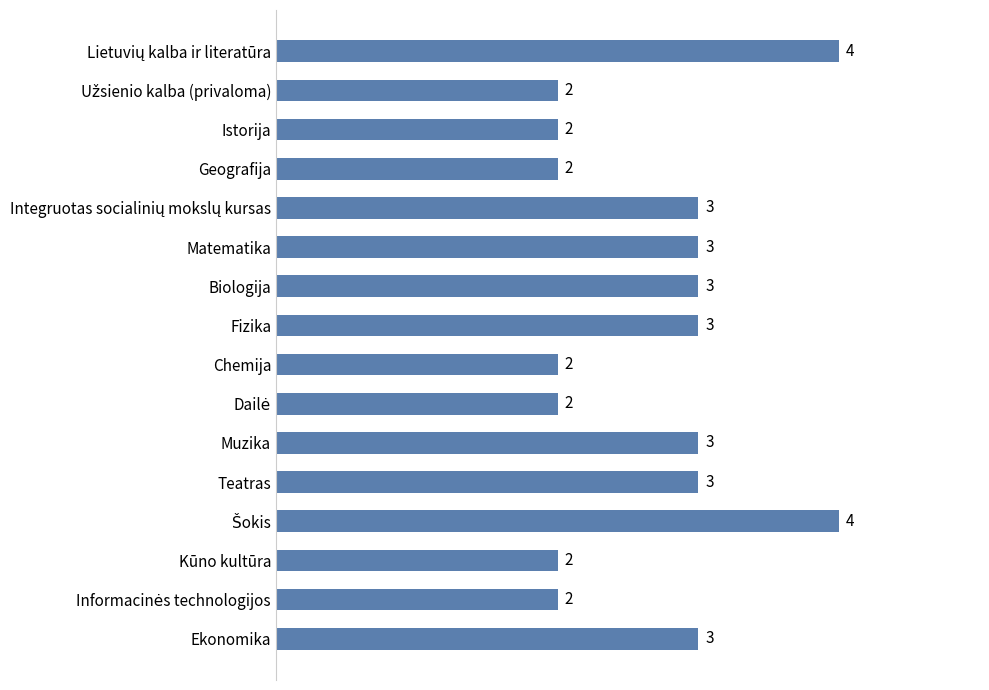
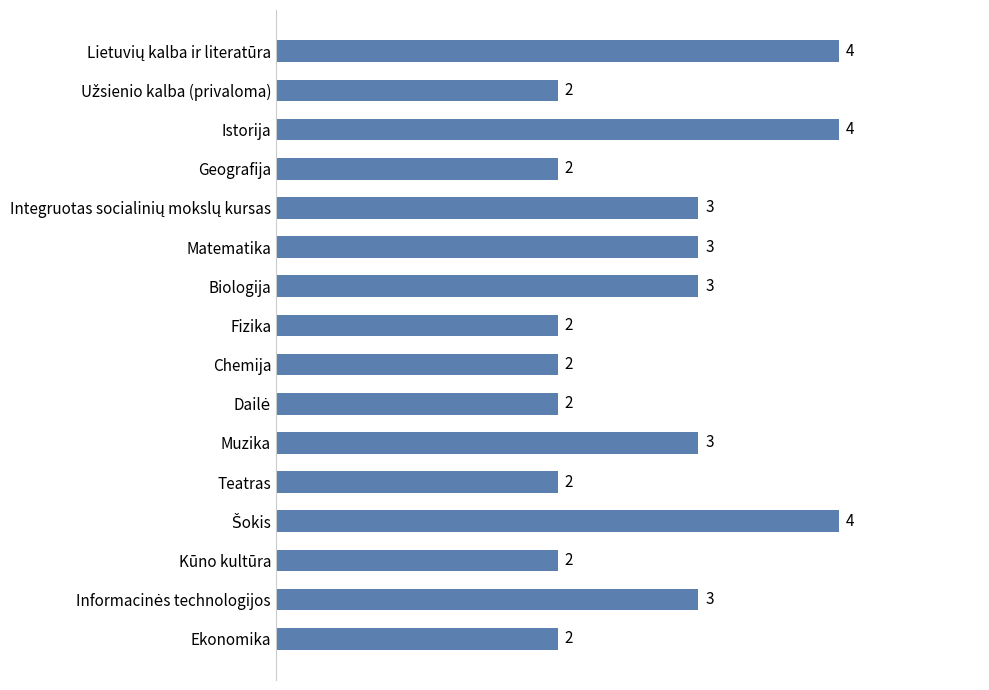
Istorija: 2 -> 4
Fizika: 3 -> 2
Teatras: 3 -> 2
Informacinės technologijos: 2 -> 3
Ekonomika: 3 -> 2
